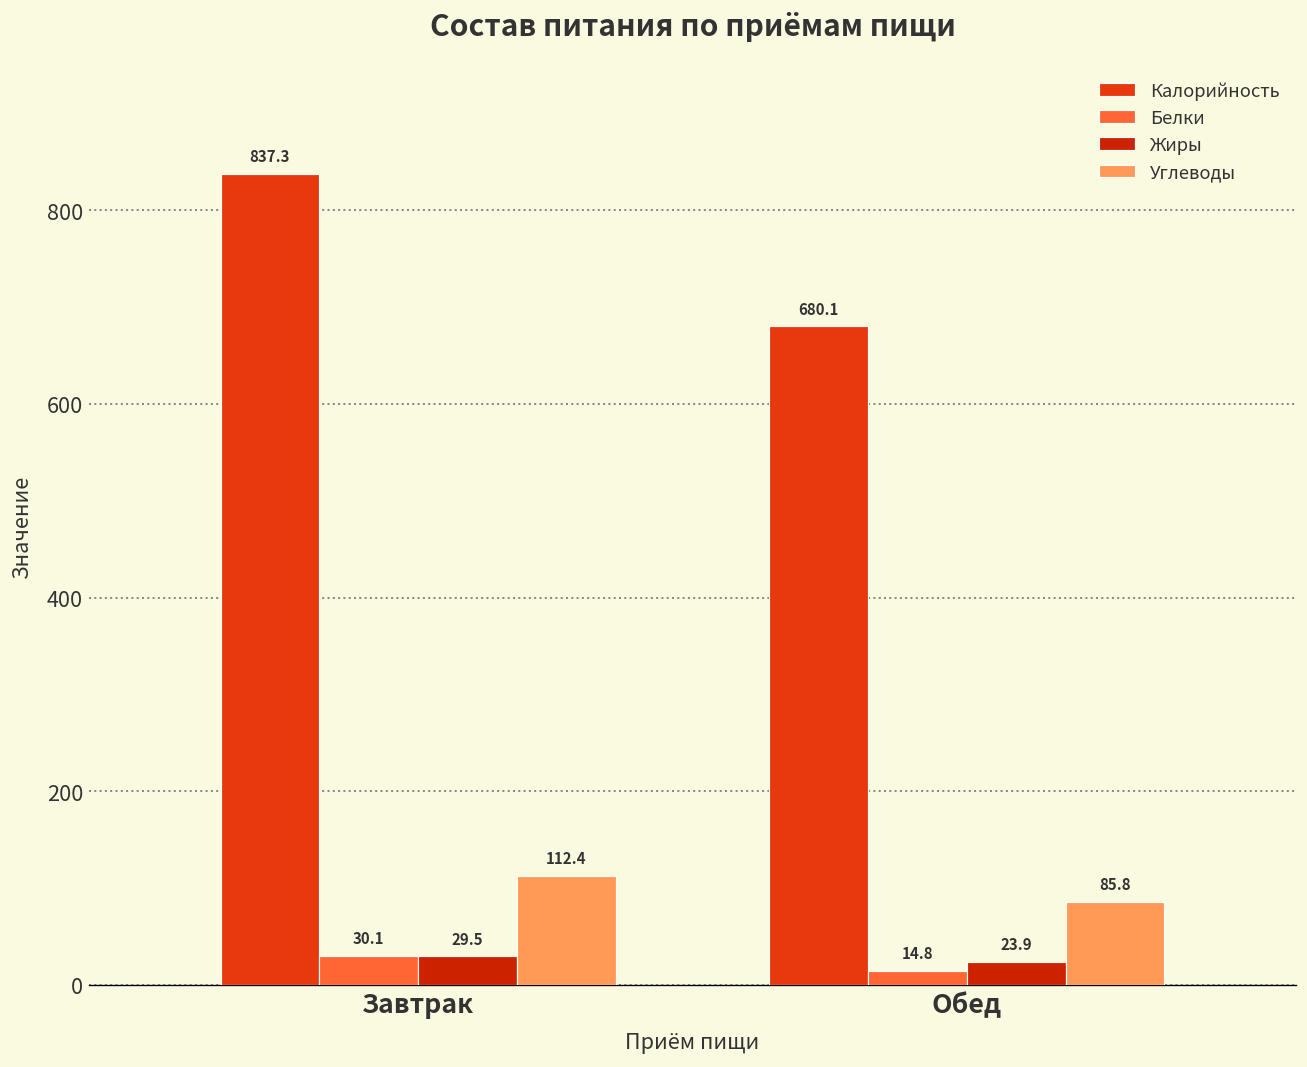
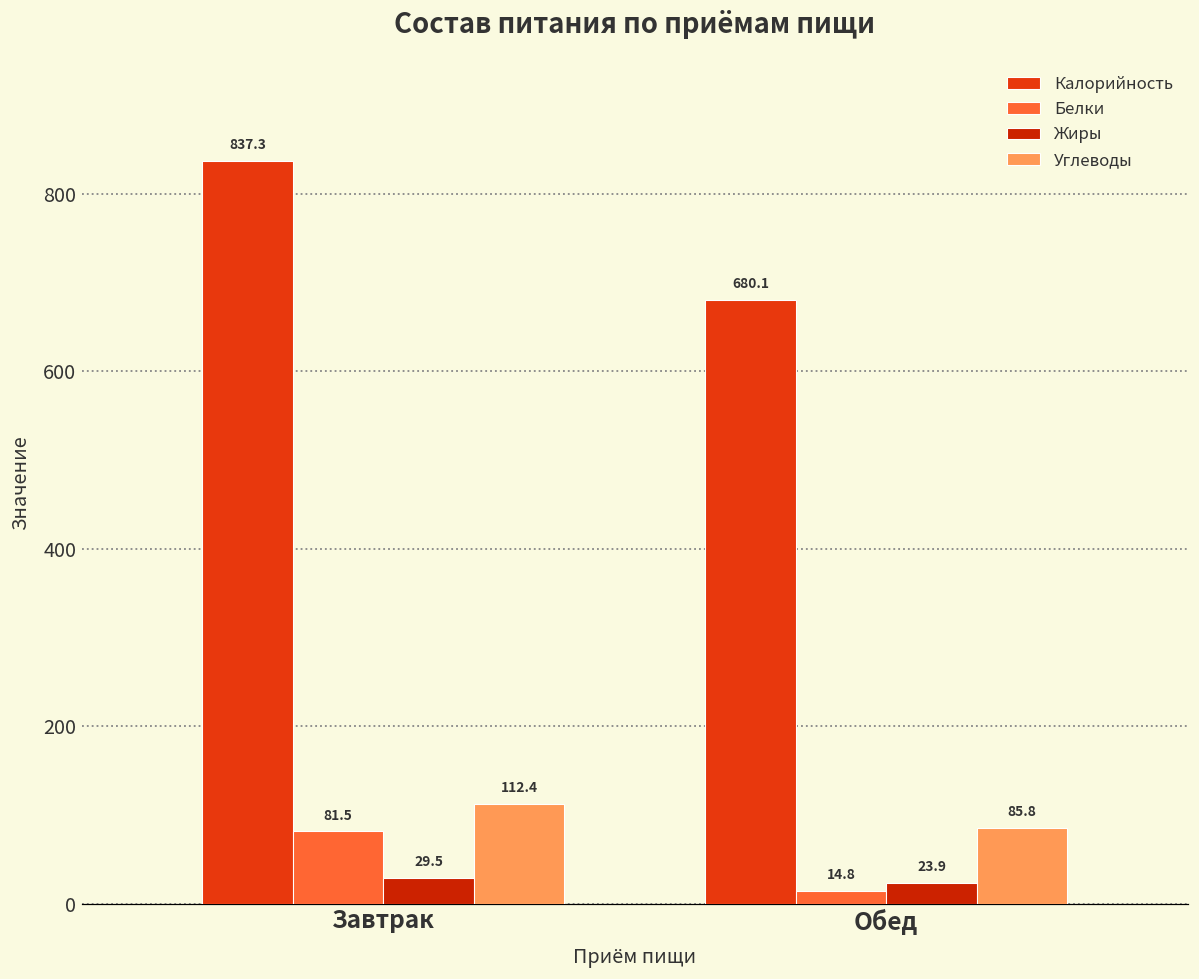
Белки, Завтрак: 30.1 -> 81.5
